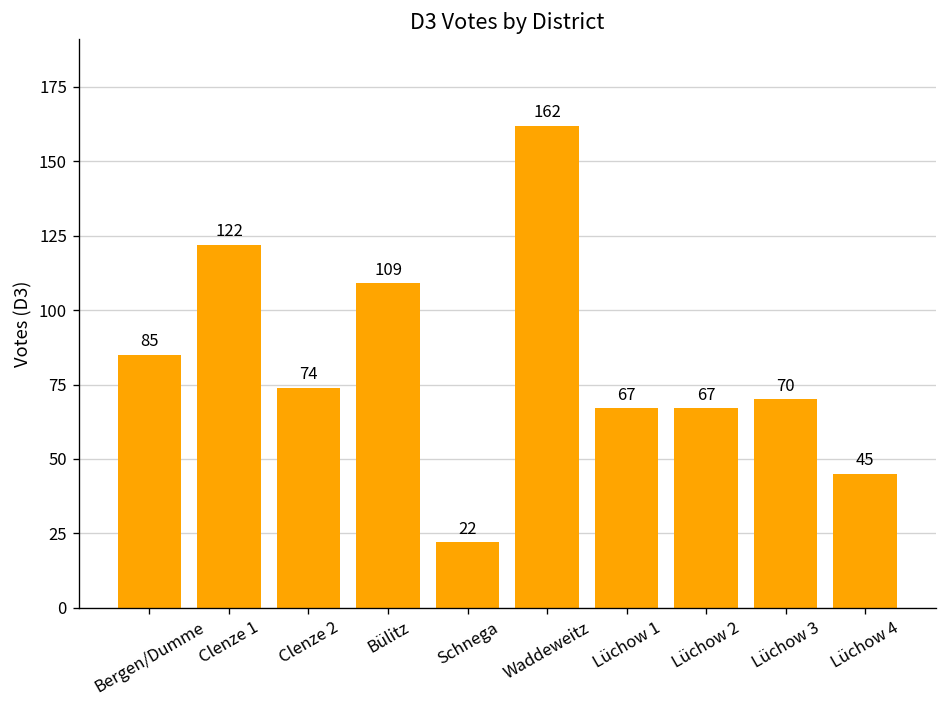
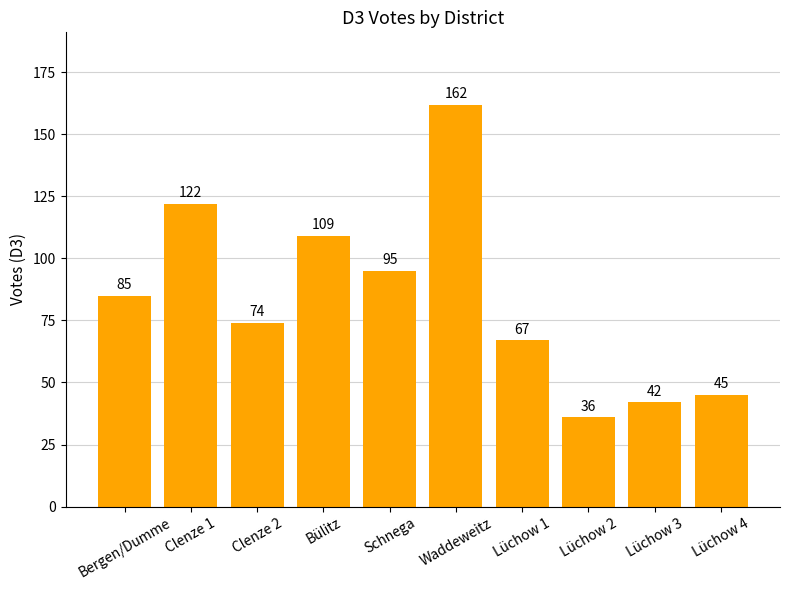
Schnega: 22 -> 95
Lüchow 2: 67 -> 36
Lüchow 3: 70 -> 42
